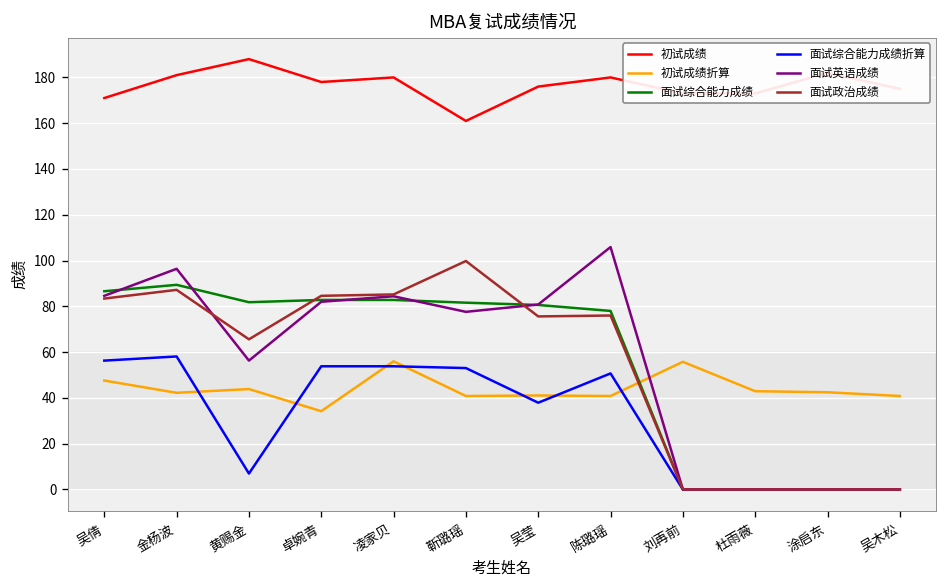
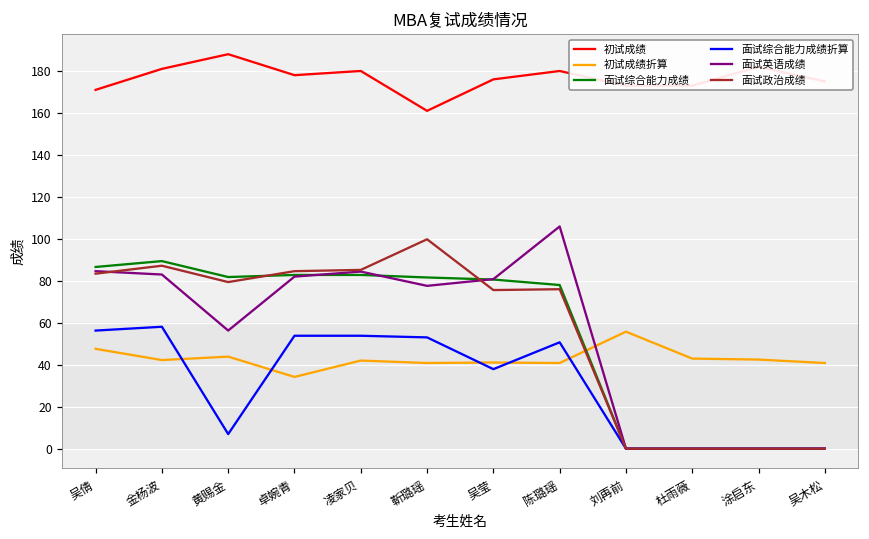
面试英语成绩, 金杨波: 96 -> 83
面试政治成绩, 黄赐金: 66 -> 79
初试成绩折算, 凌家贝: 56 -> 42
